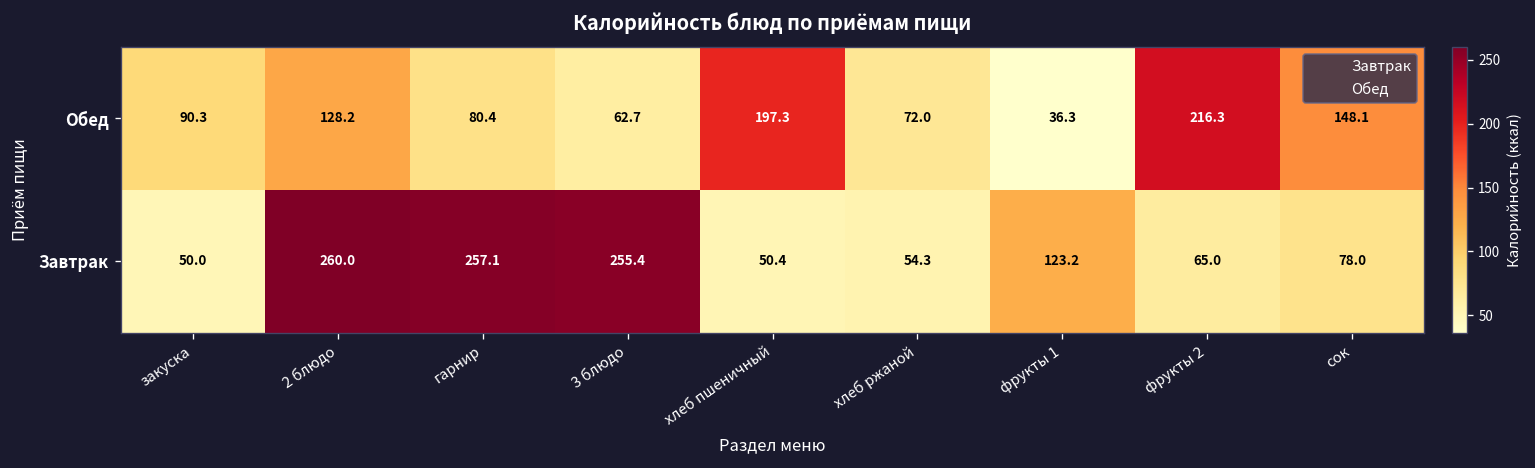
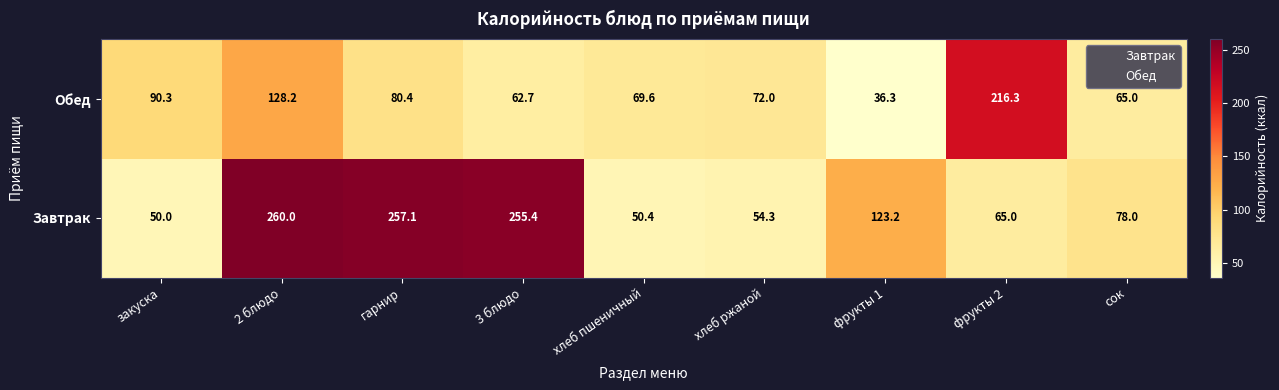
Обед, хлеб пшеничный: 197.3 -> 69.6
Обед, сок: 148.1 -> 65.0
